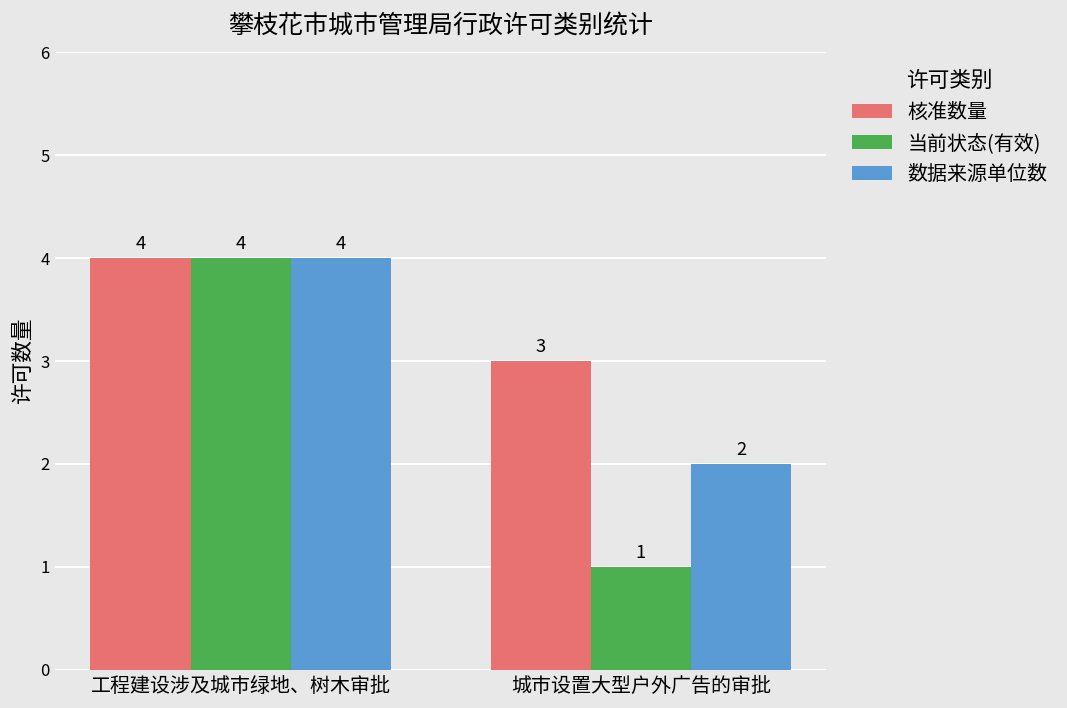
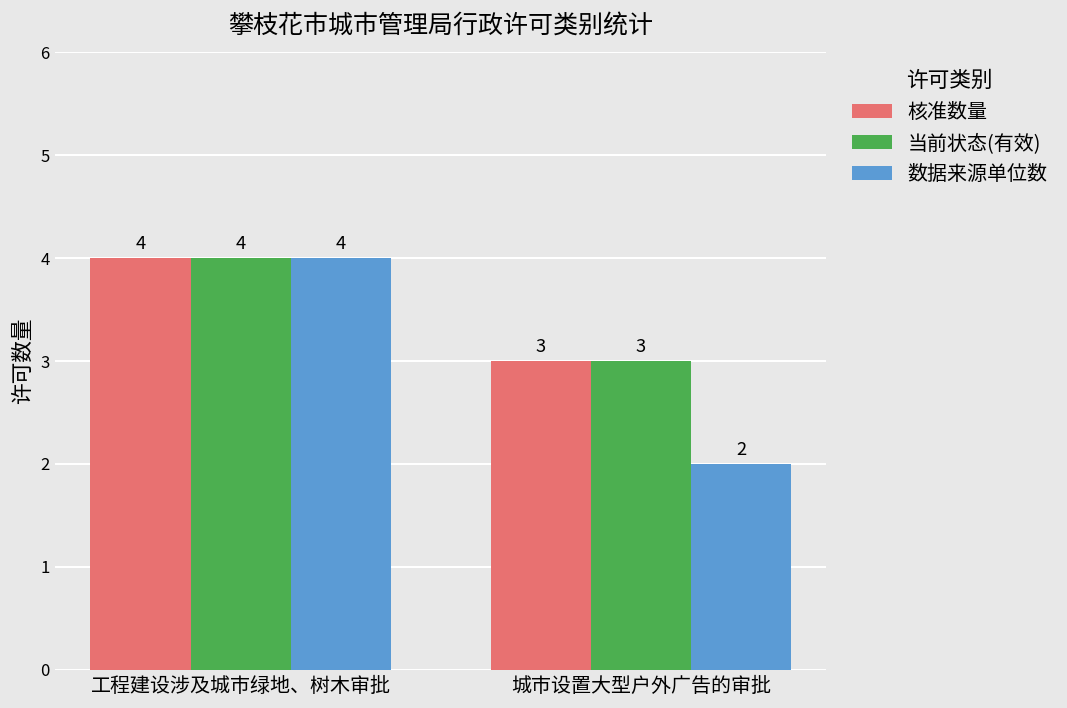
当前状态(有效), 城市设置大型户外广告的审批: 1 -> 3
